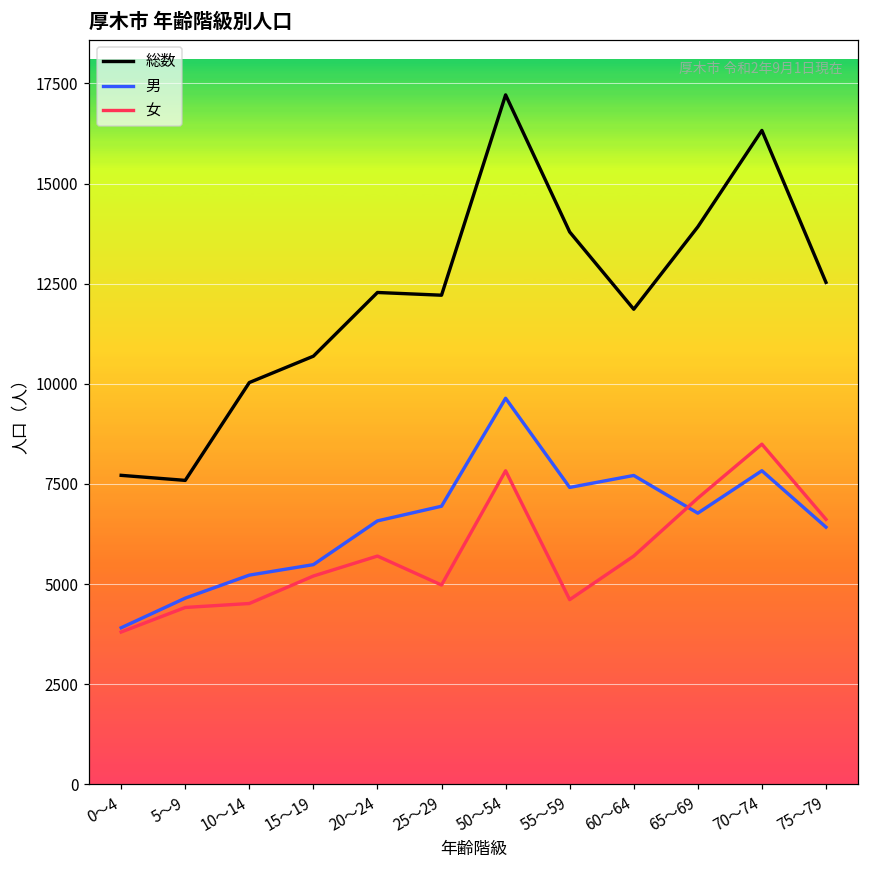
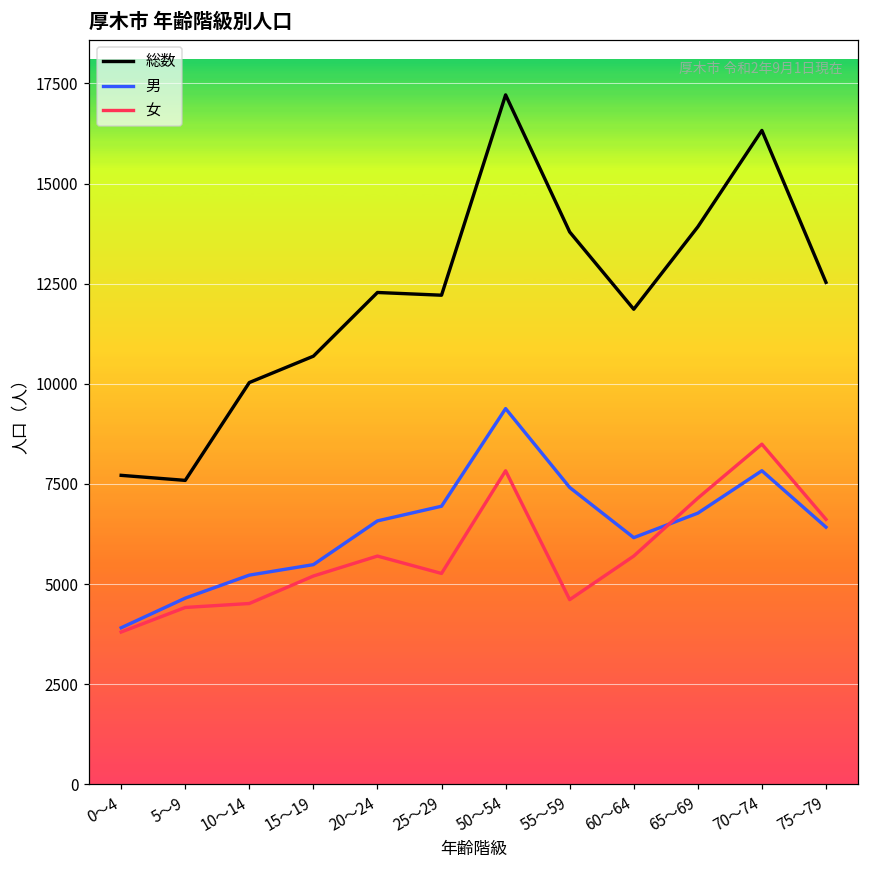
女, 25～29: 5000 -> 5300
男, 50～54: 9600 -> 9400
男, 60～64: 7700 -> 6200
